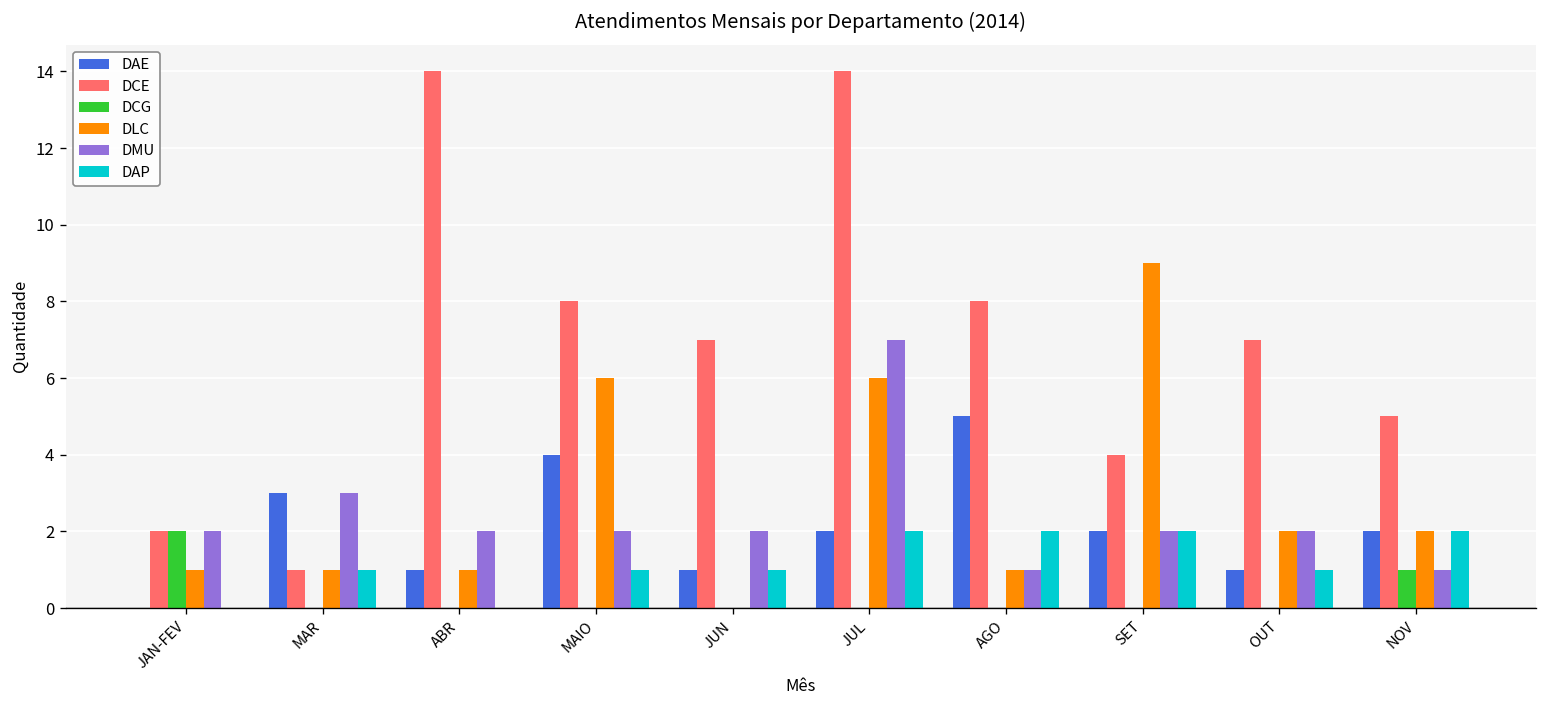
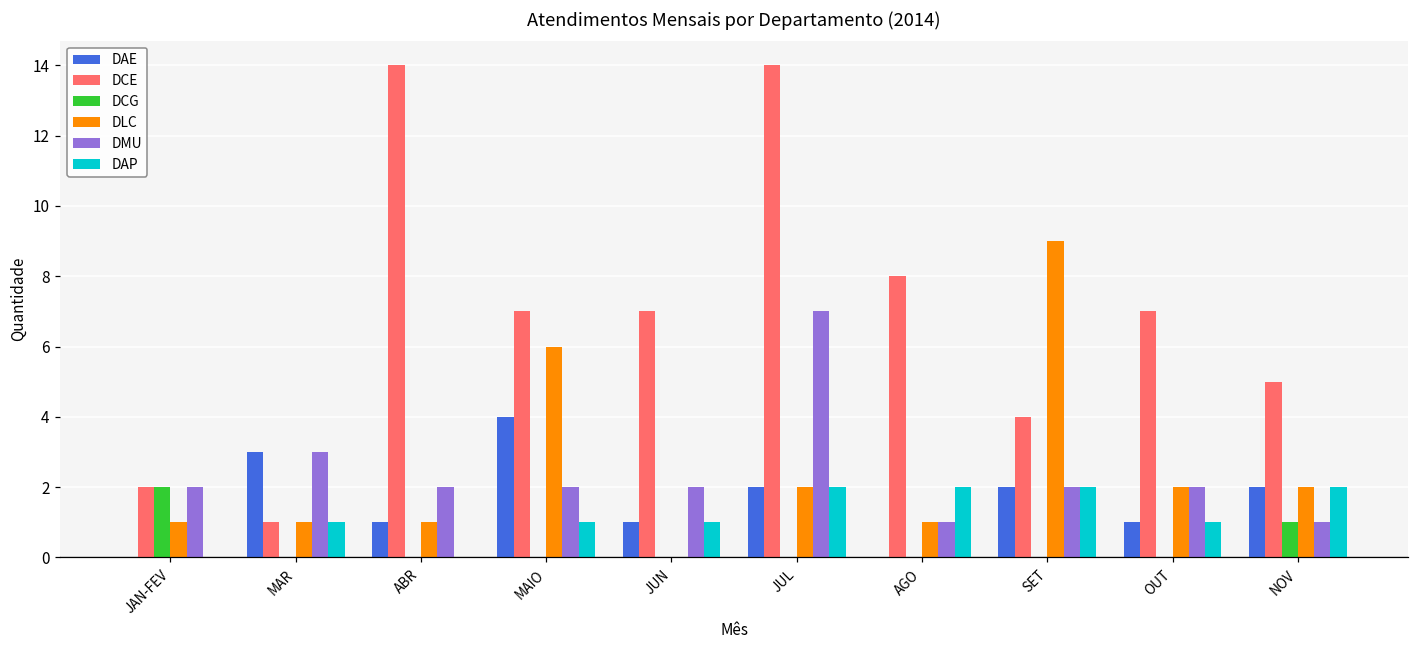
DCE, MAIO: 8 -> 7
DLC, JUL: 6 -> 2
DAE, AGO: 5 -> 0
